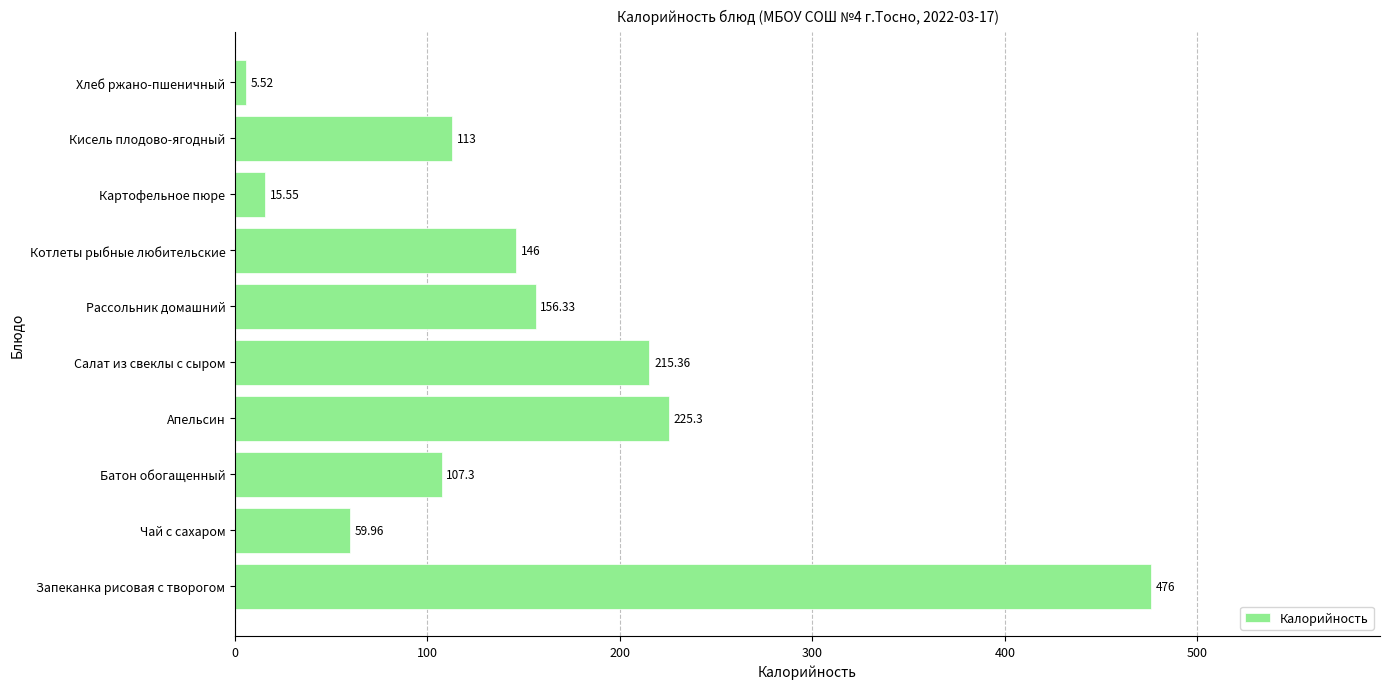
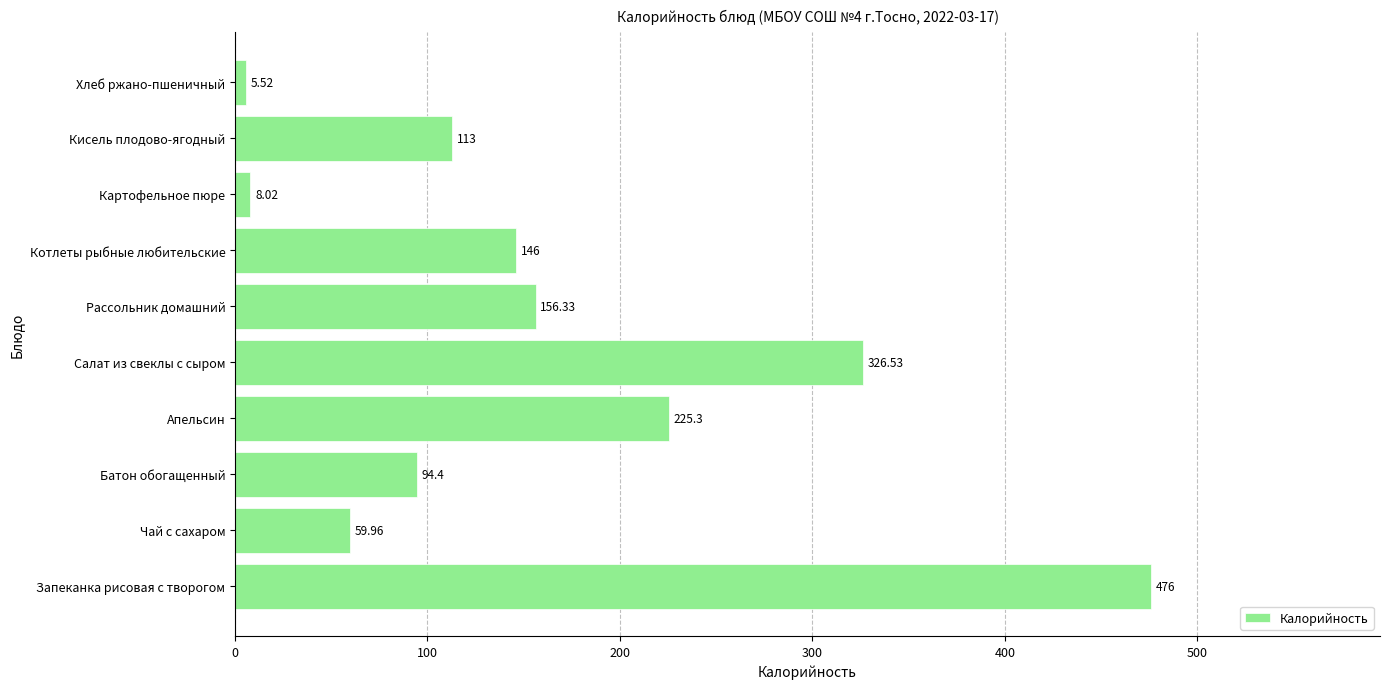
Картофельное пюре: 15.55 -> 8.02
Салат из свеклы с сыром: 215.36 -> 326.53
Батон обогащенный: 107.3 -> 94.4
